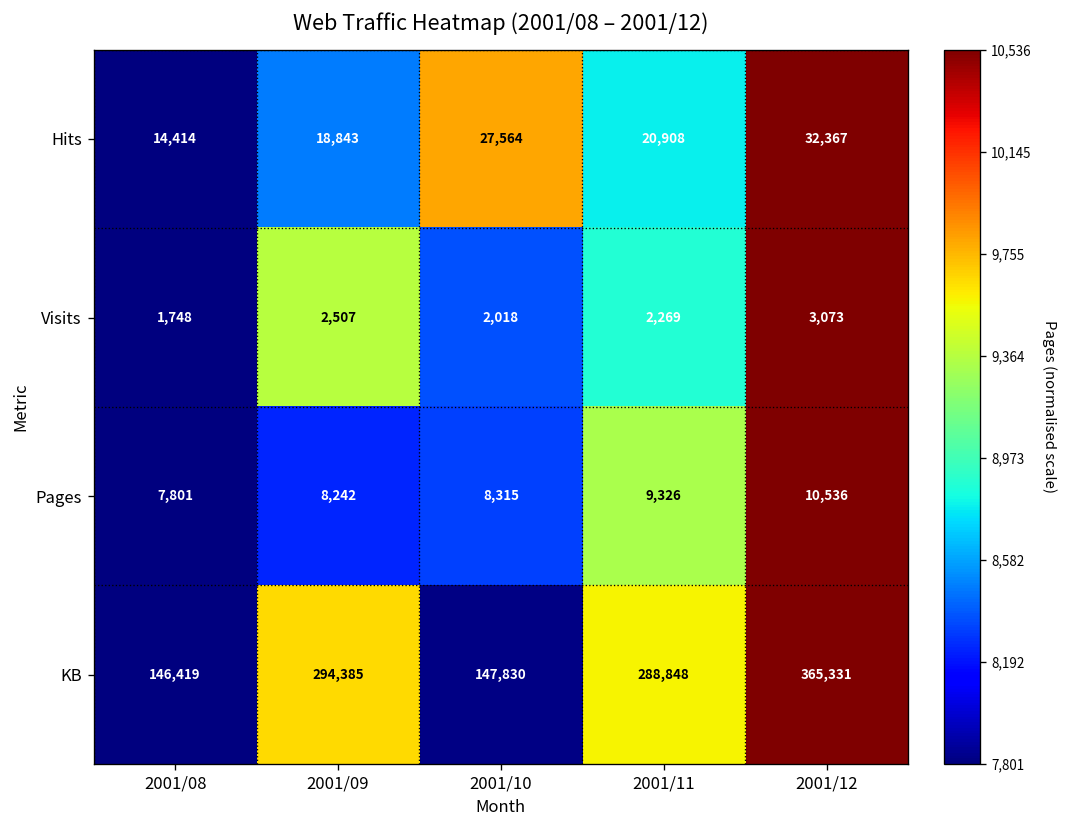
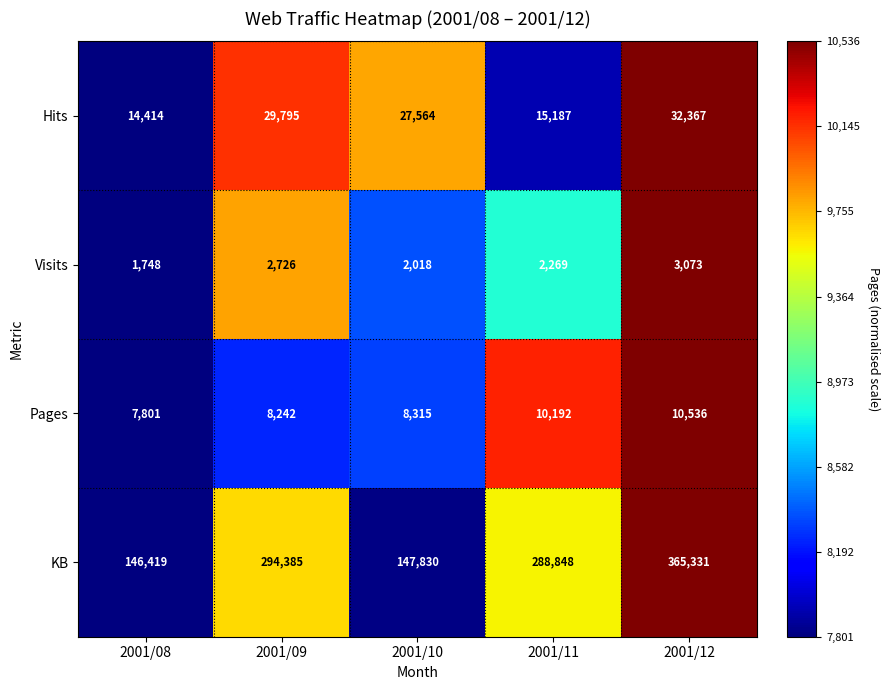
Hits, 2001/09: 18,843 -> 29,795
Hits, 2001/11: 20,908 -> 15,187
Visits, 2001/09: 2,507 -> 2,726
Pages, 2001/11: 9,326 -> 10,192
